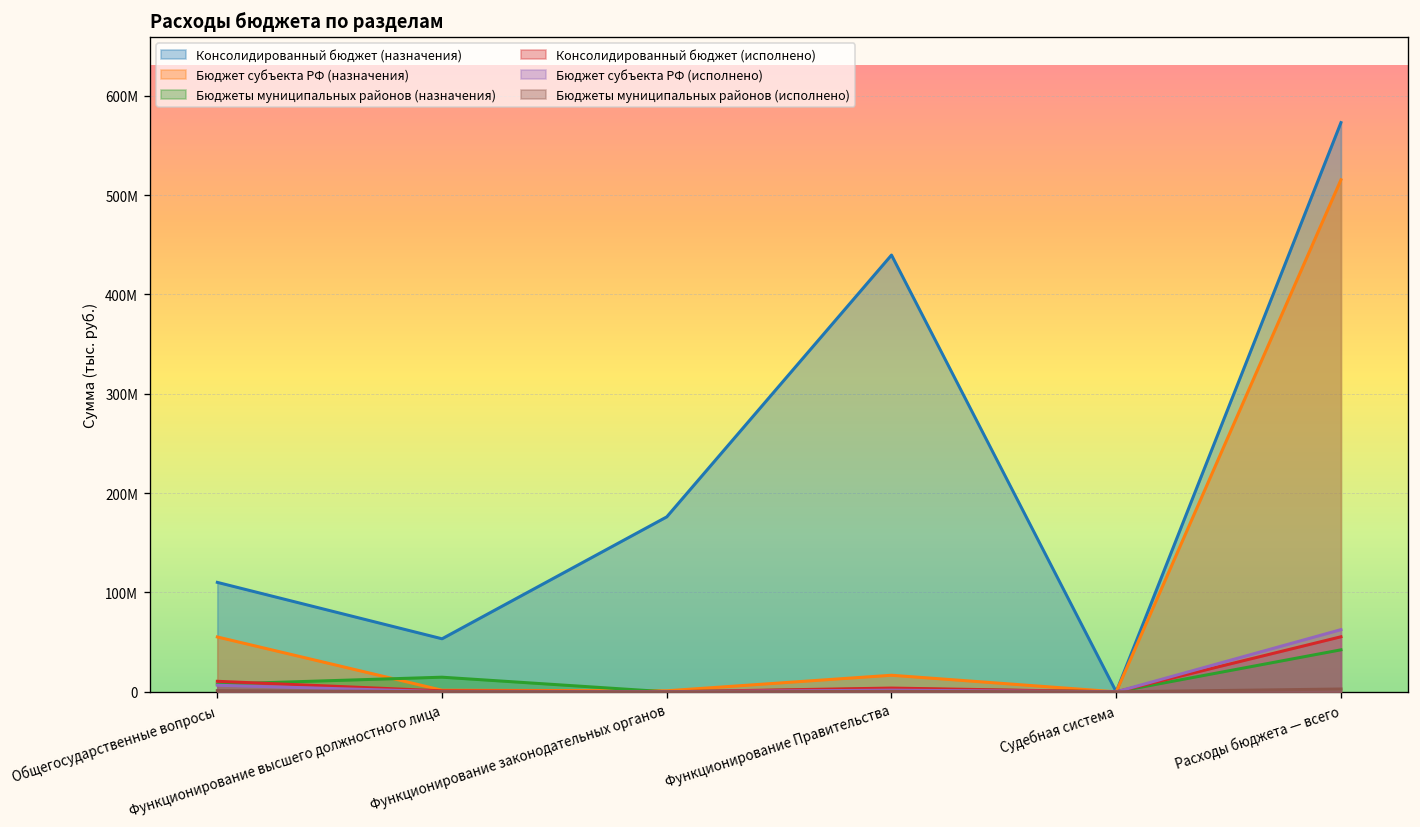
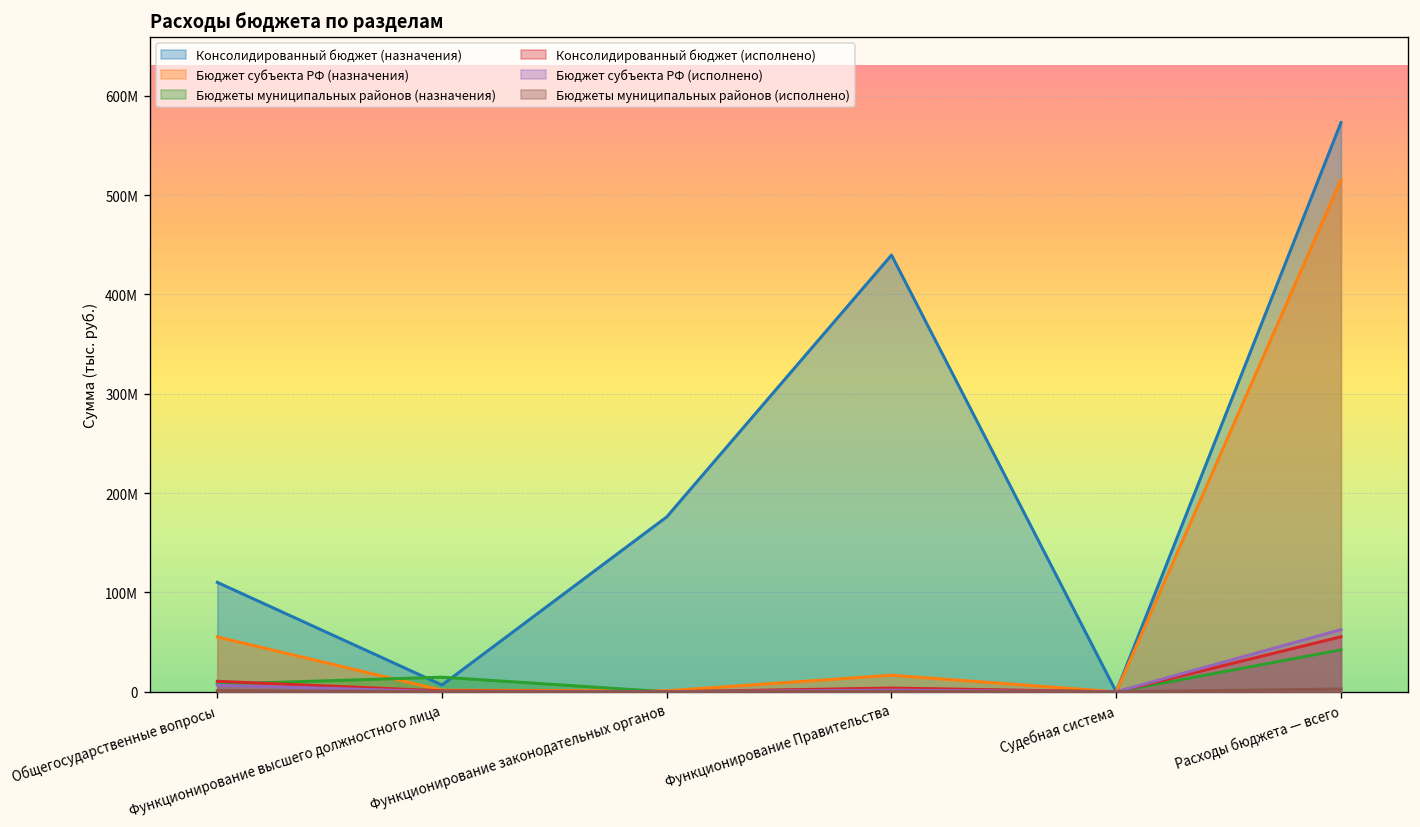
Консолидированный бюджет (назначения), Функционирование высшего должностного лица: 50000000 -> 10000000
